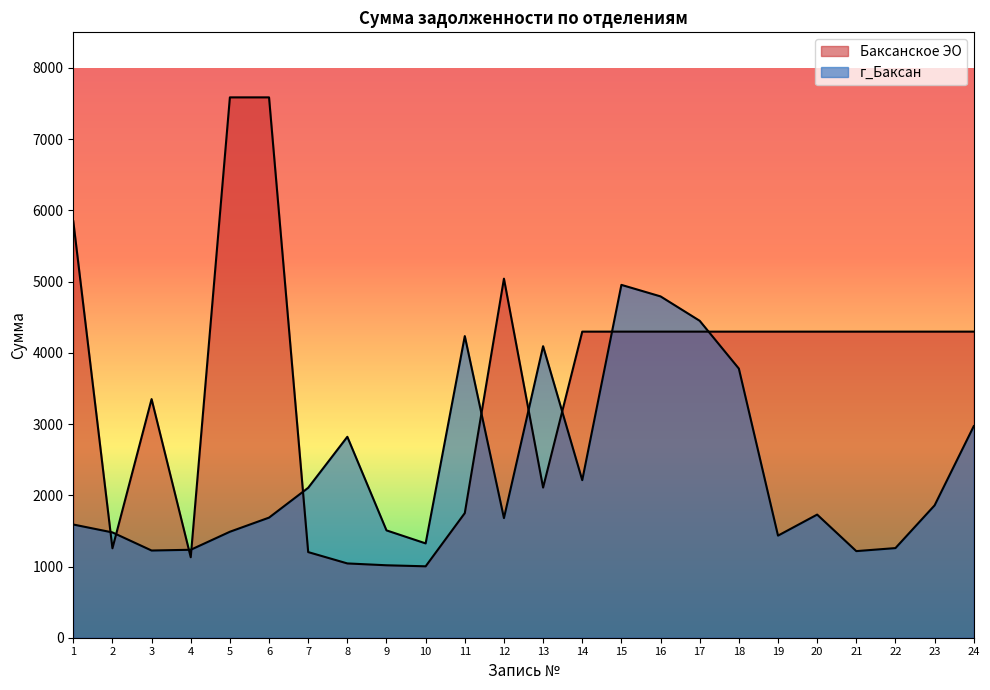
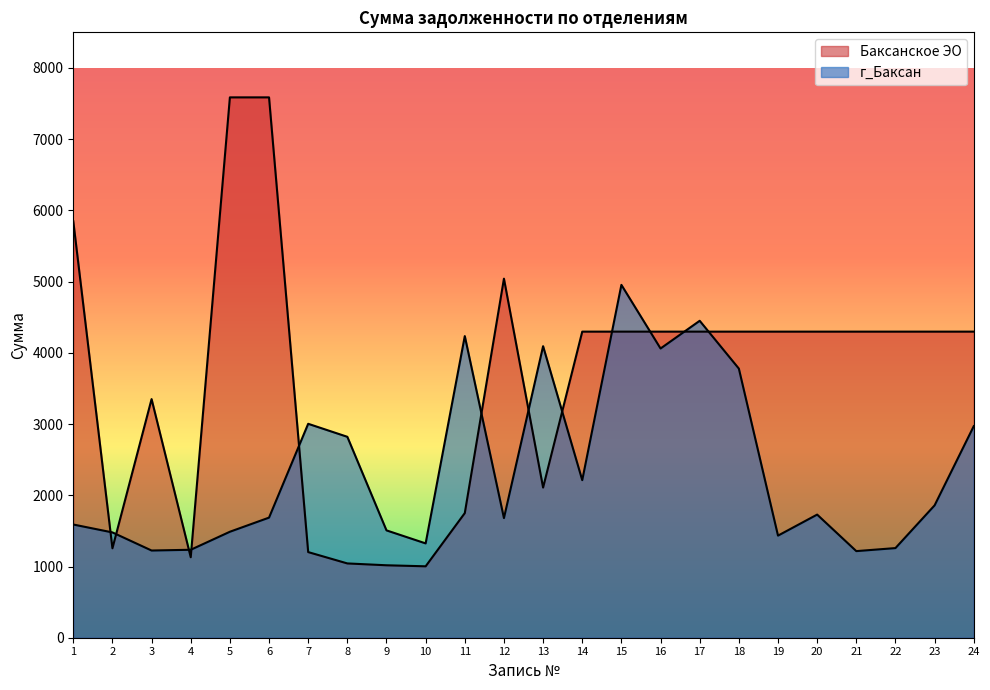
г_Баксан, 7: 2100 -> 3000
г_Баксан, 16: 4800 -> 4100
